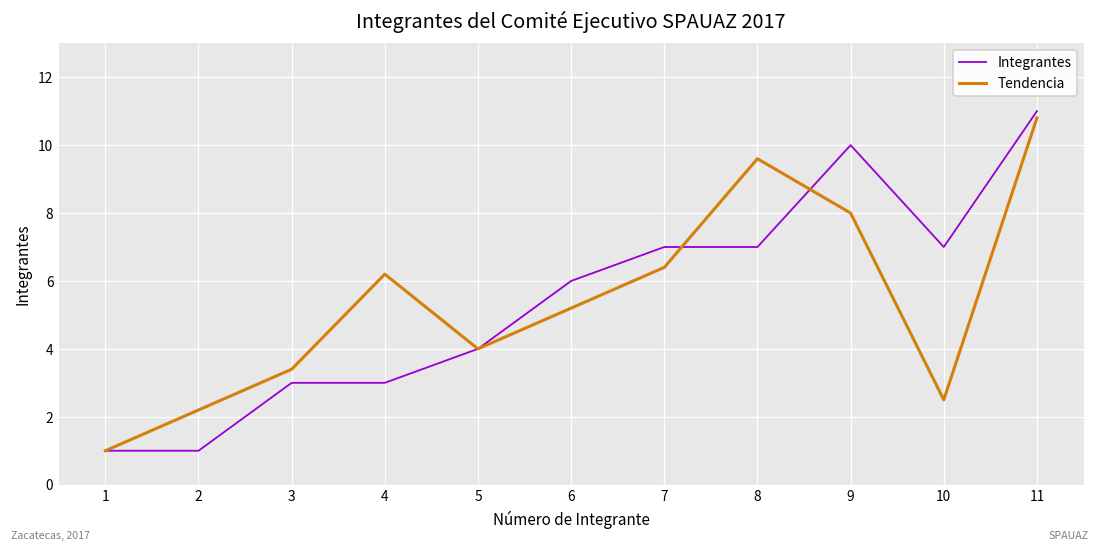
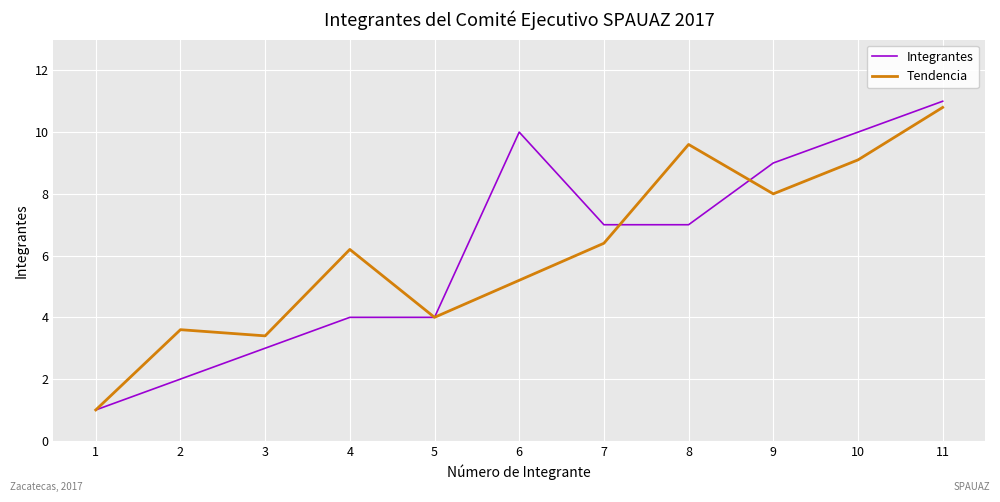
Integrantes, 2: 1 -> 2
Tendencia, 2: 2.2 -> 3.6
Integrantes, 4: 3 -> 4
Integrantes, 6: 6 -> 10
Integrantes, 9: 10 -> 9
Integrantes, 10: 7 -> 10
Tendencia, 10: 2.5 -> 9.1
